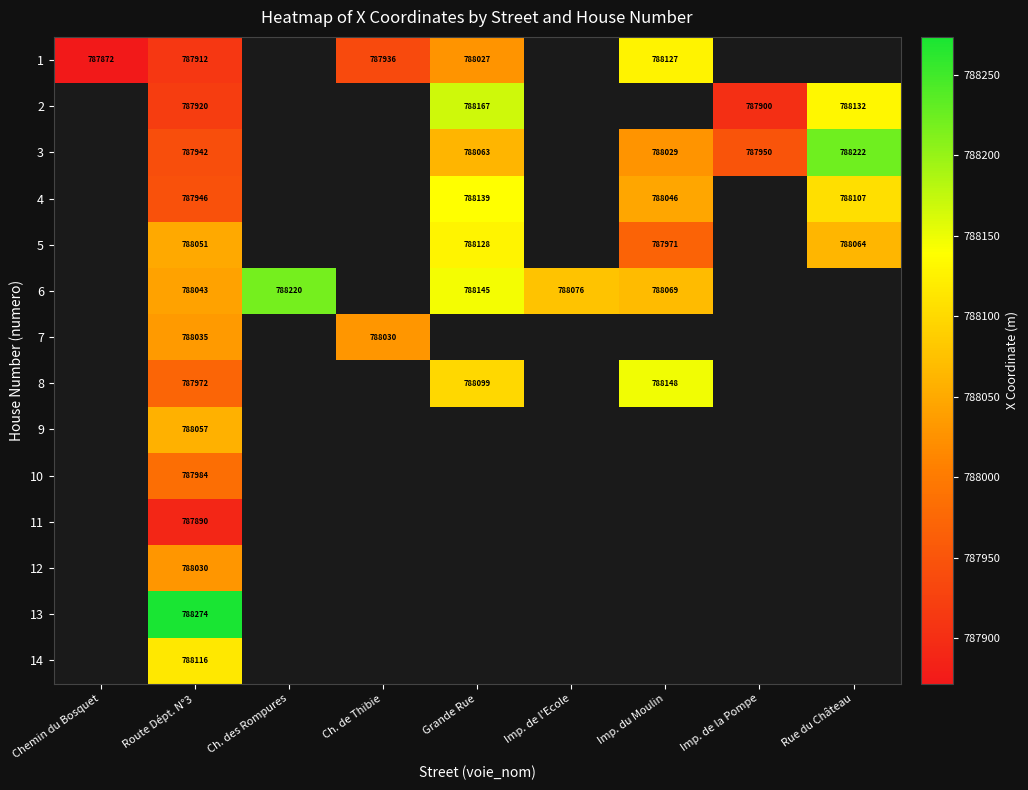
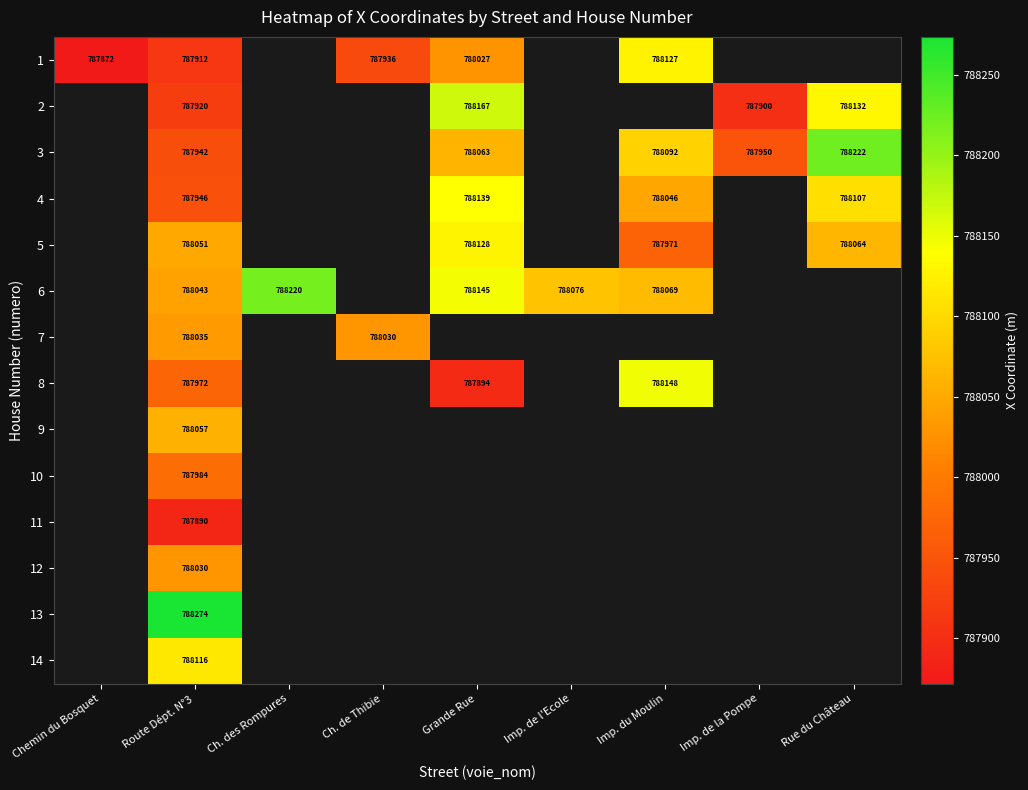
3, Imp. du Moulin: 788029 -> 788092
8, Grande Rue: 788099 -> 787894
